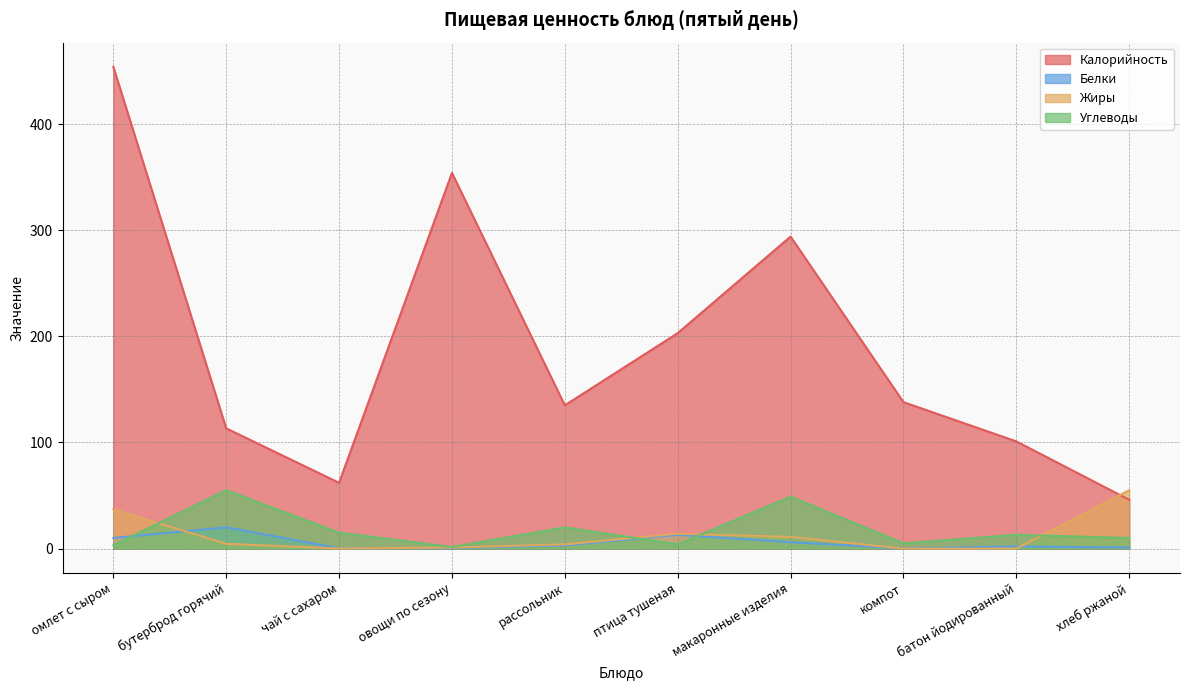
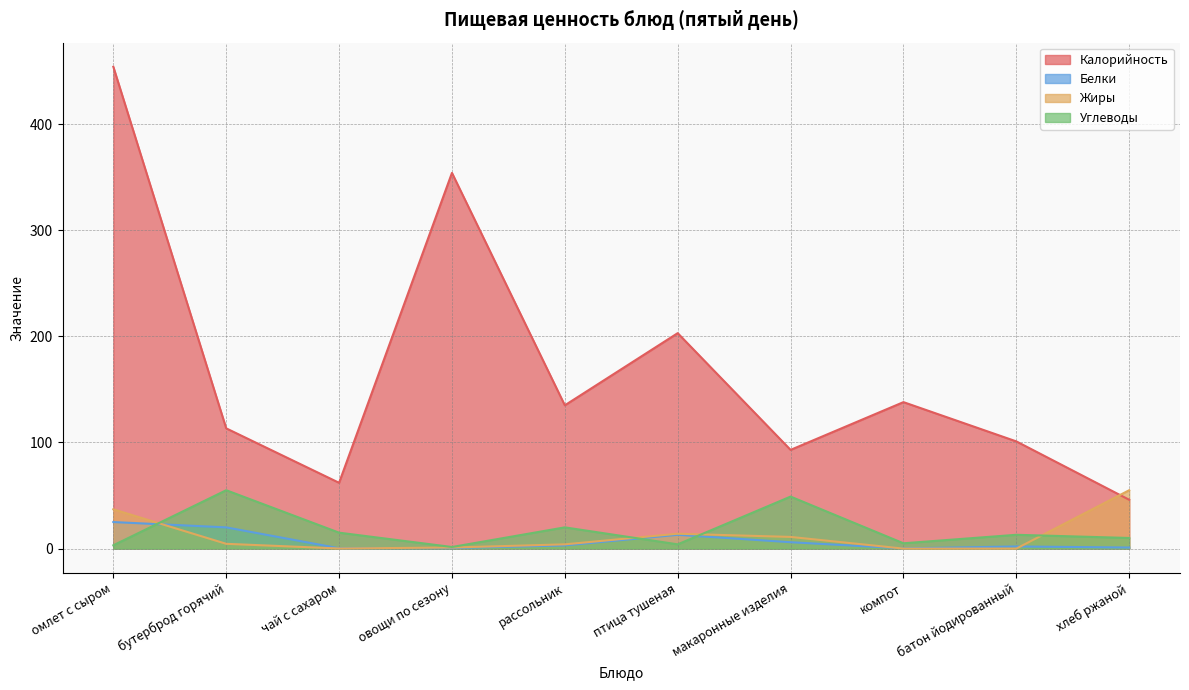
Белки, омлет с сыром: 10 -> 25
Калорийность, макаронные изделия: 294 -> 93
